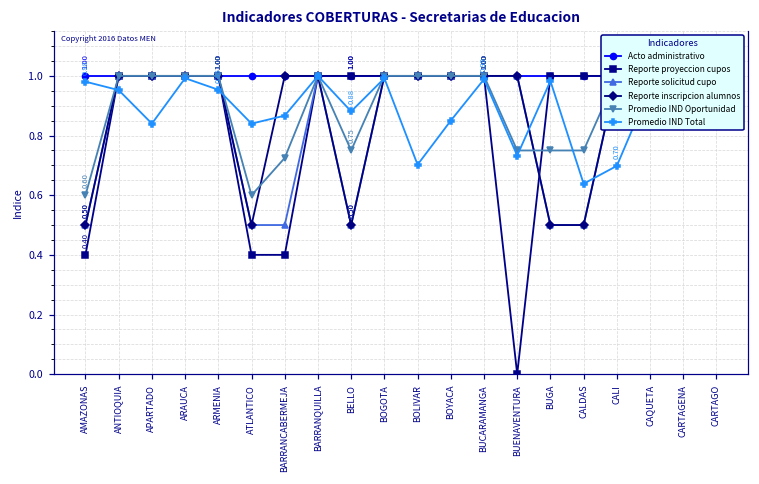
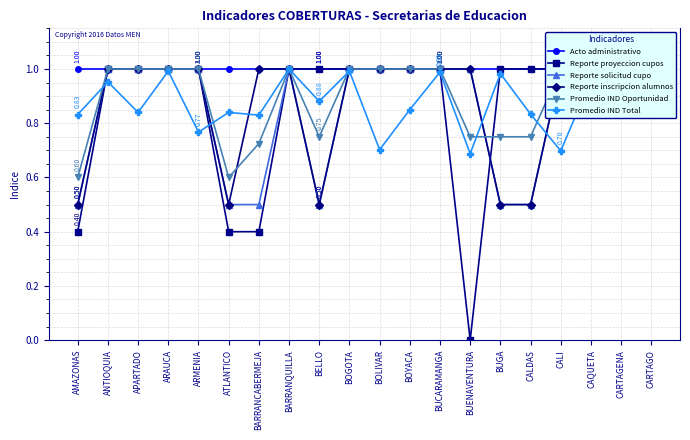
Promedio IND Total, AMAZONAS: 0.98 -> 0.83
Promedio IND Total, ARMENIA: 0.95 -> 0.77
Promedio IND Total, BARRANCABERMEJA: 0.87 -> 0.83
Promedio IND Total, BUENAVENTURA: 0.73 -> 0.69
Promedio IND Total, CALDAS: 0.64 -> 0.83
